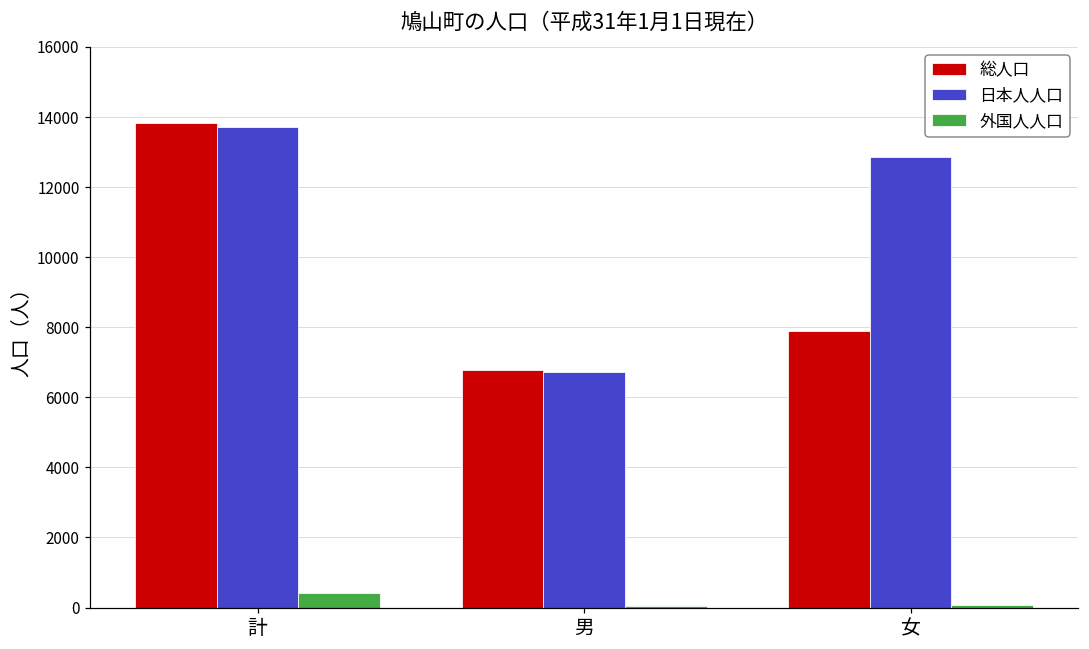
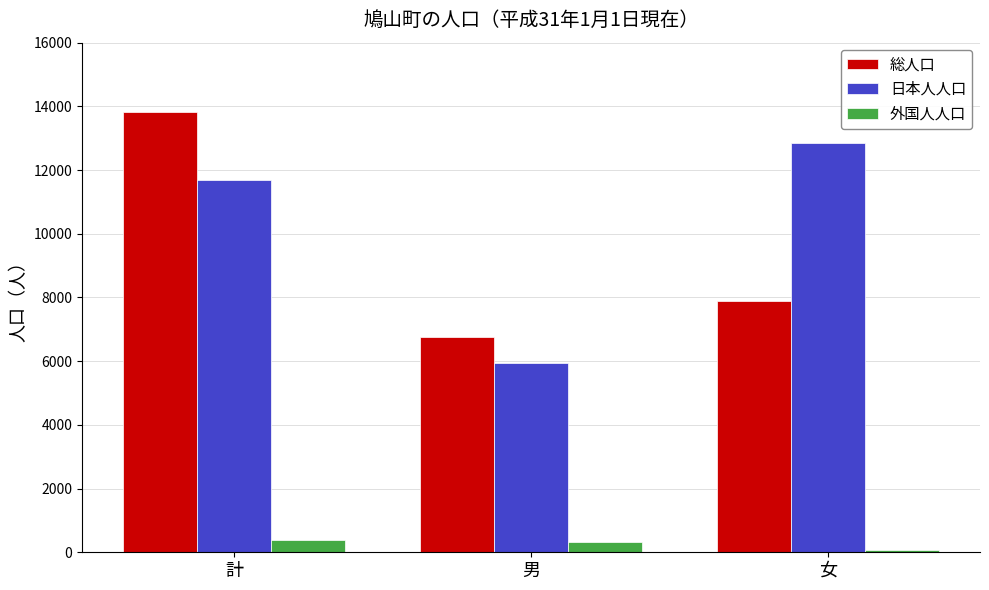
日本人人口, 計: 13700 -> 11700
日本人人口, 男: 6700 -> 5900
外国人人口, 男: 0 -> 300
